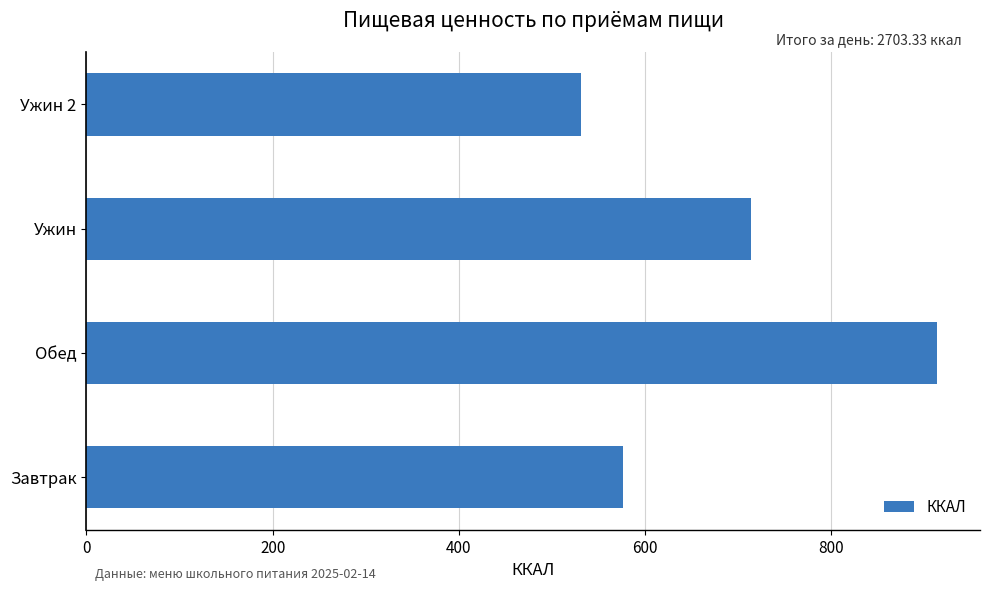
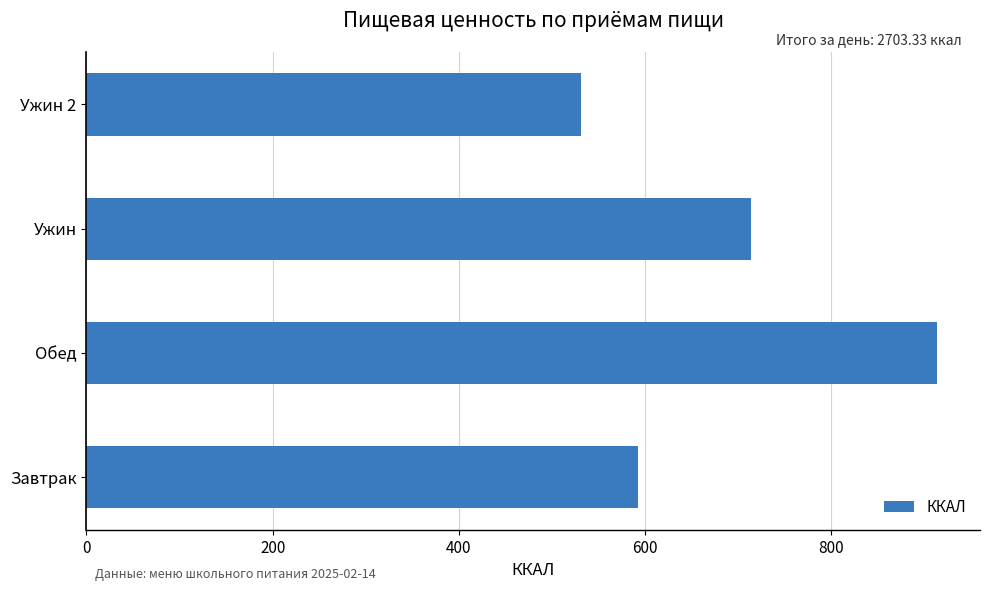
Завтрак: 580 -> 590
